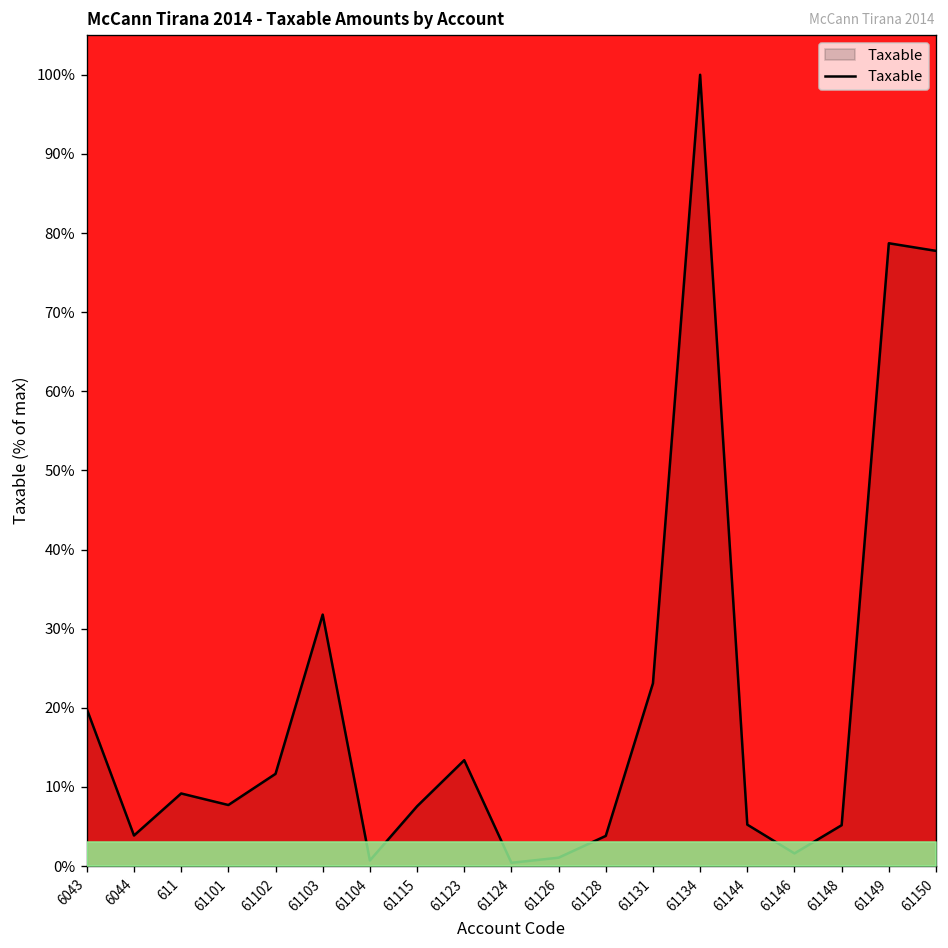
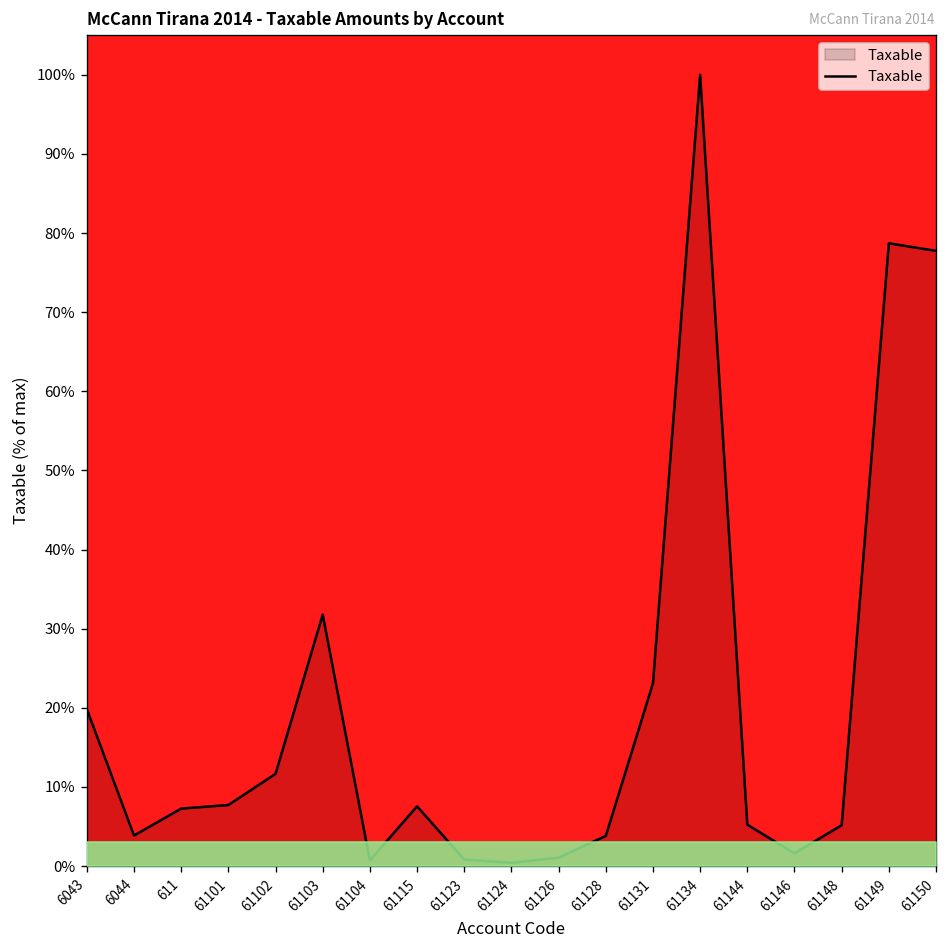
Taxable, 611: 9% -> 7%
Taxable, 61123: 13% -> 1%
